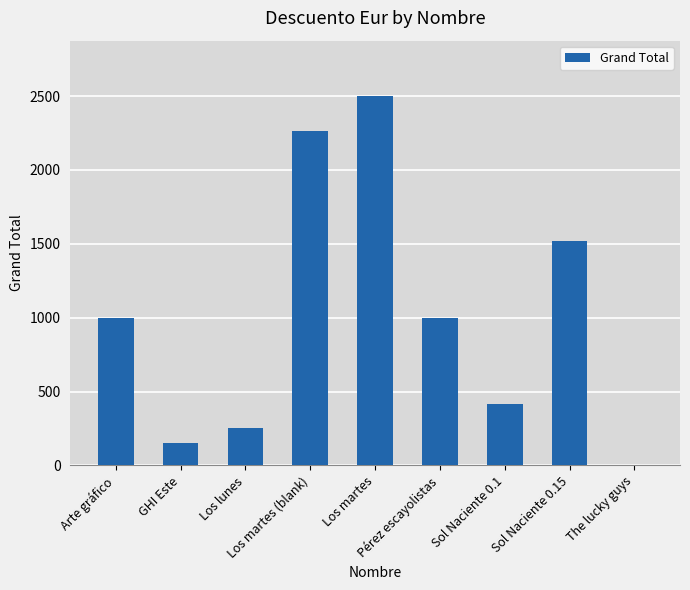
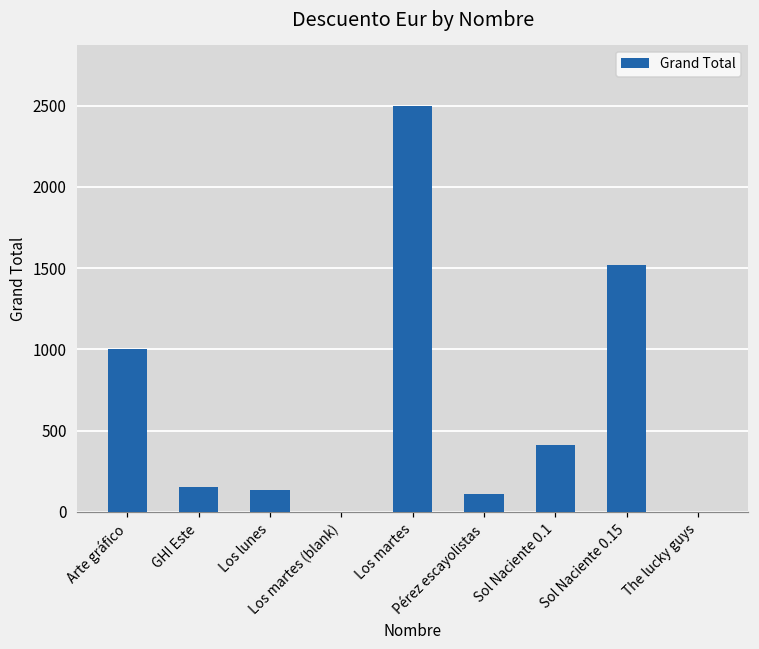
Los lunes: 250 -> 130
Los martes (blank): 2260 -> 0
Pérez escayolistas: 1000 -> 110
